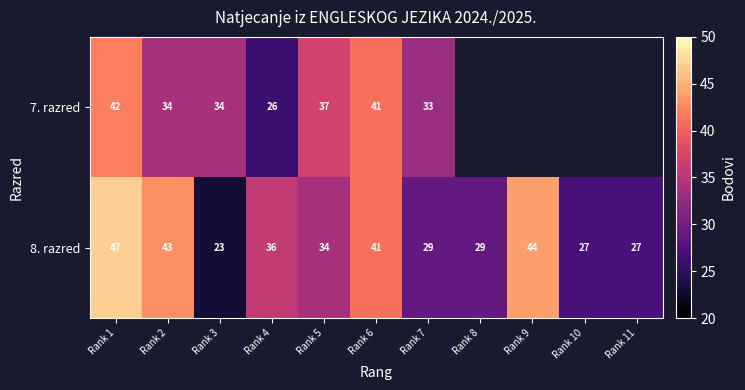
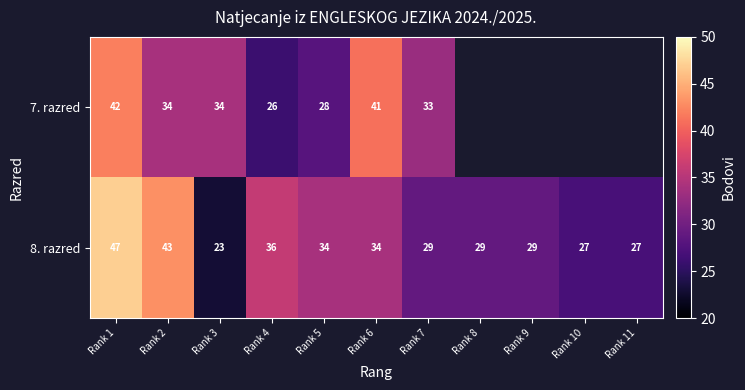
7. razred, Rank 5: 37 -> 28
8. razred, Rank 6: 41 -> 34
8. razred, Rank 9: 44 -> 29
